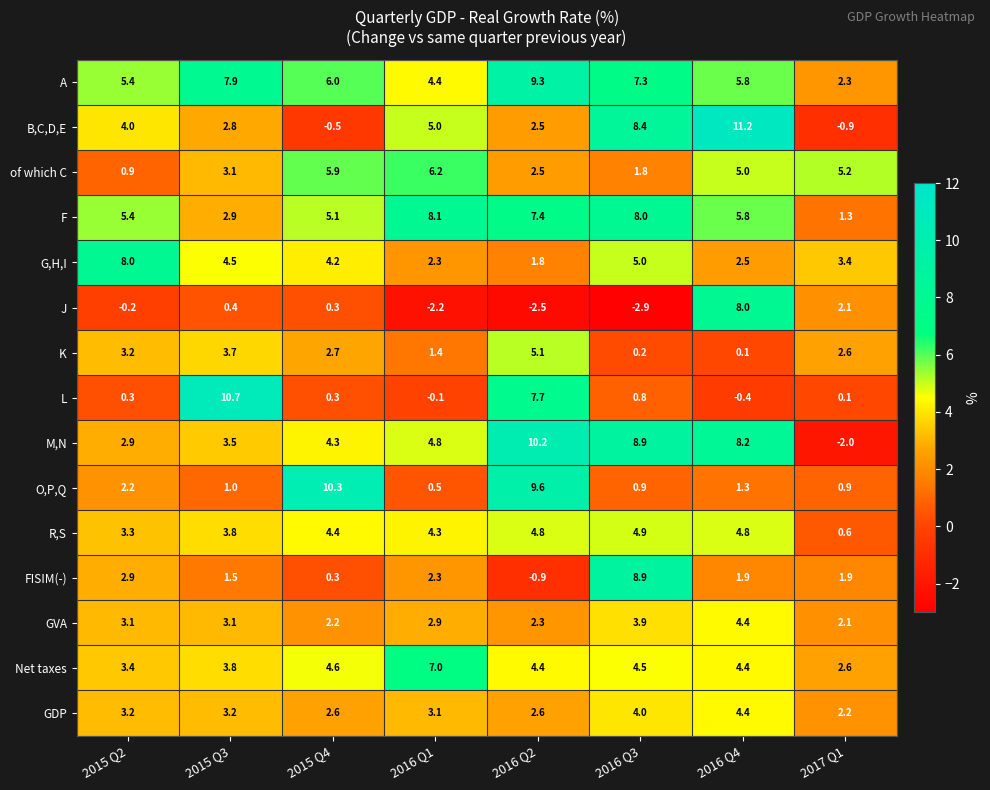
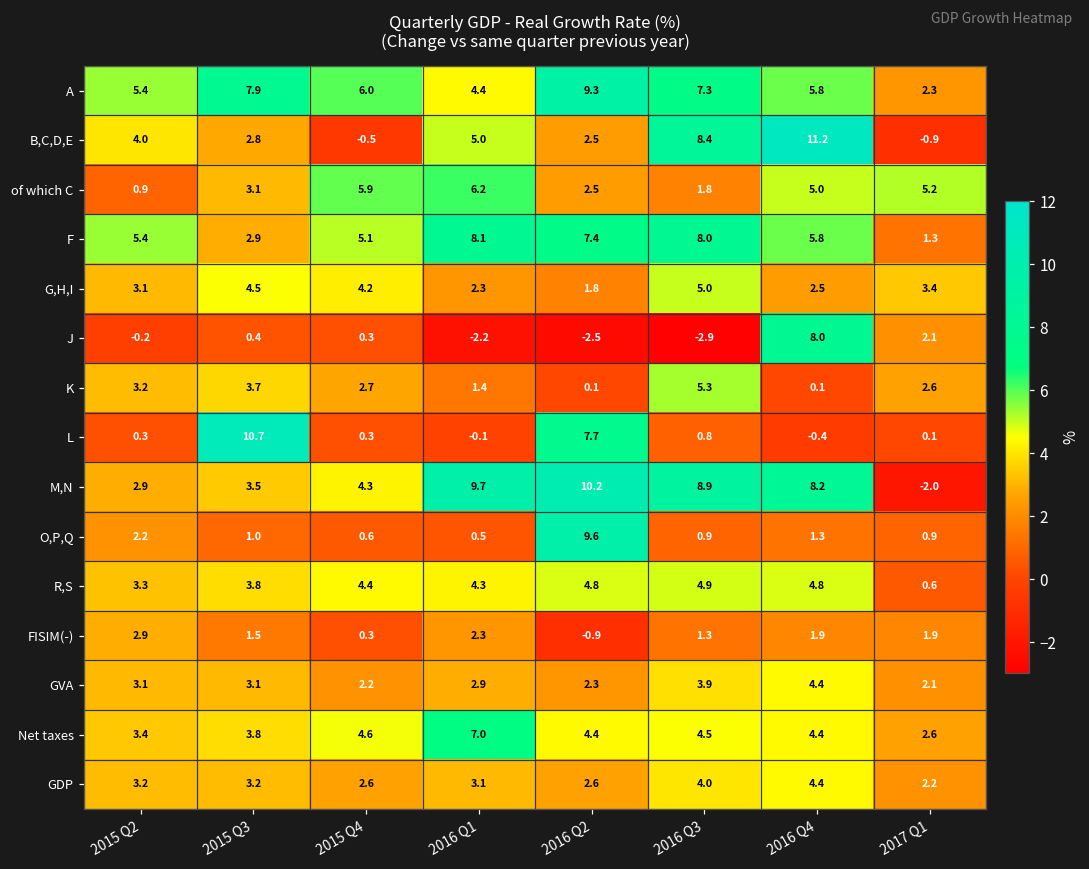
G,H,I, 2015 Q2: 8.0 -> 3.1
K, 2016 Q2: 5.1 -> 0.1
K, 2016 Q3: 0.2 -> 5.3
M,N, 2016 Q1: 4.8 -> 9.7
O,P,Q, 2015 Q4: 10.3 -> 0.6
FISIM(-), 2016 Q3: 8.9 -> 1.3
